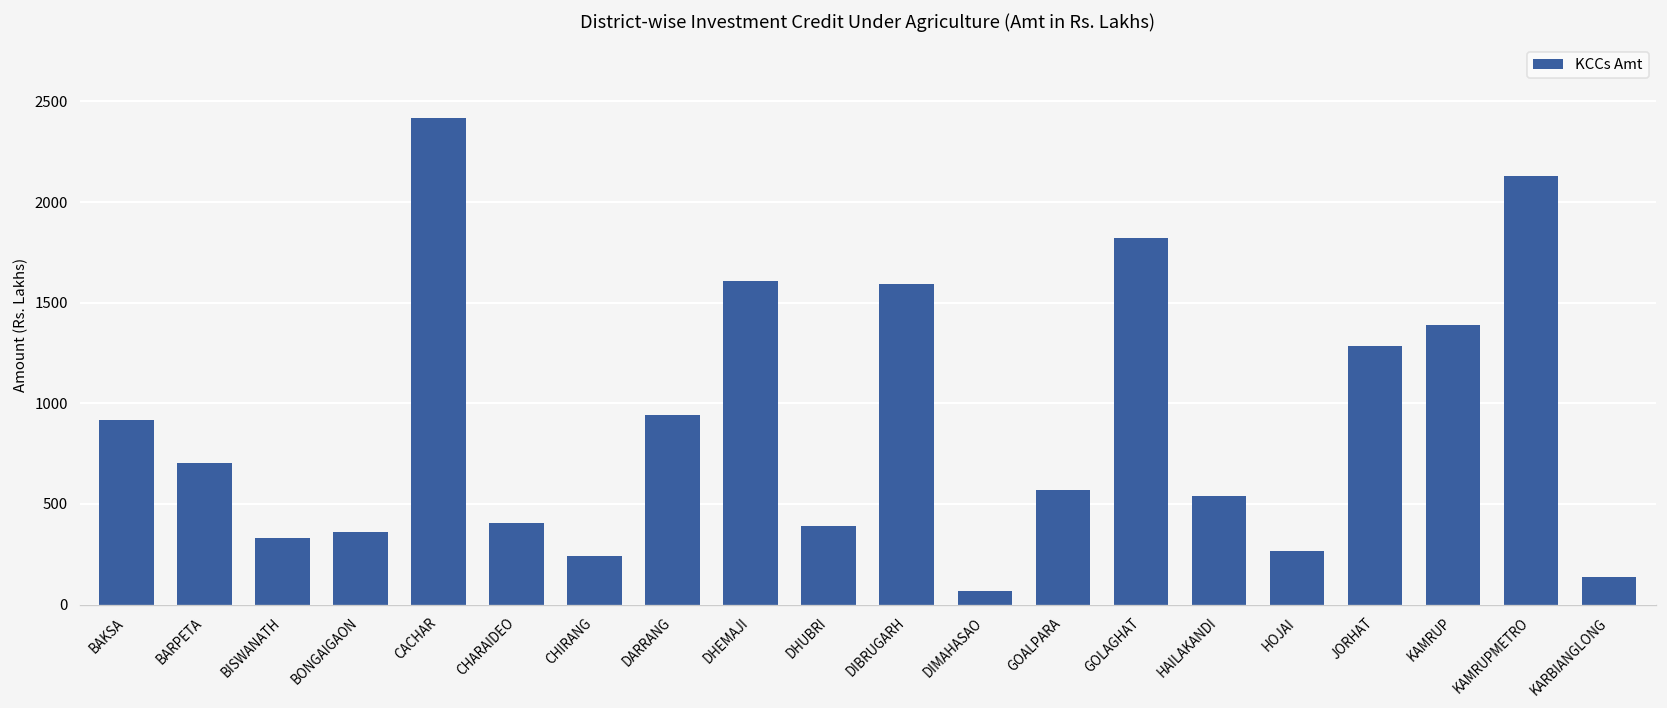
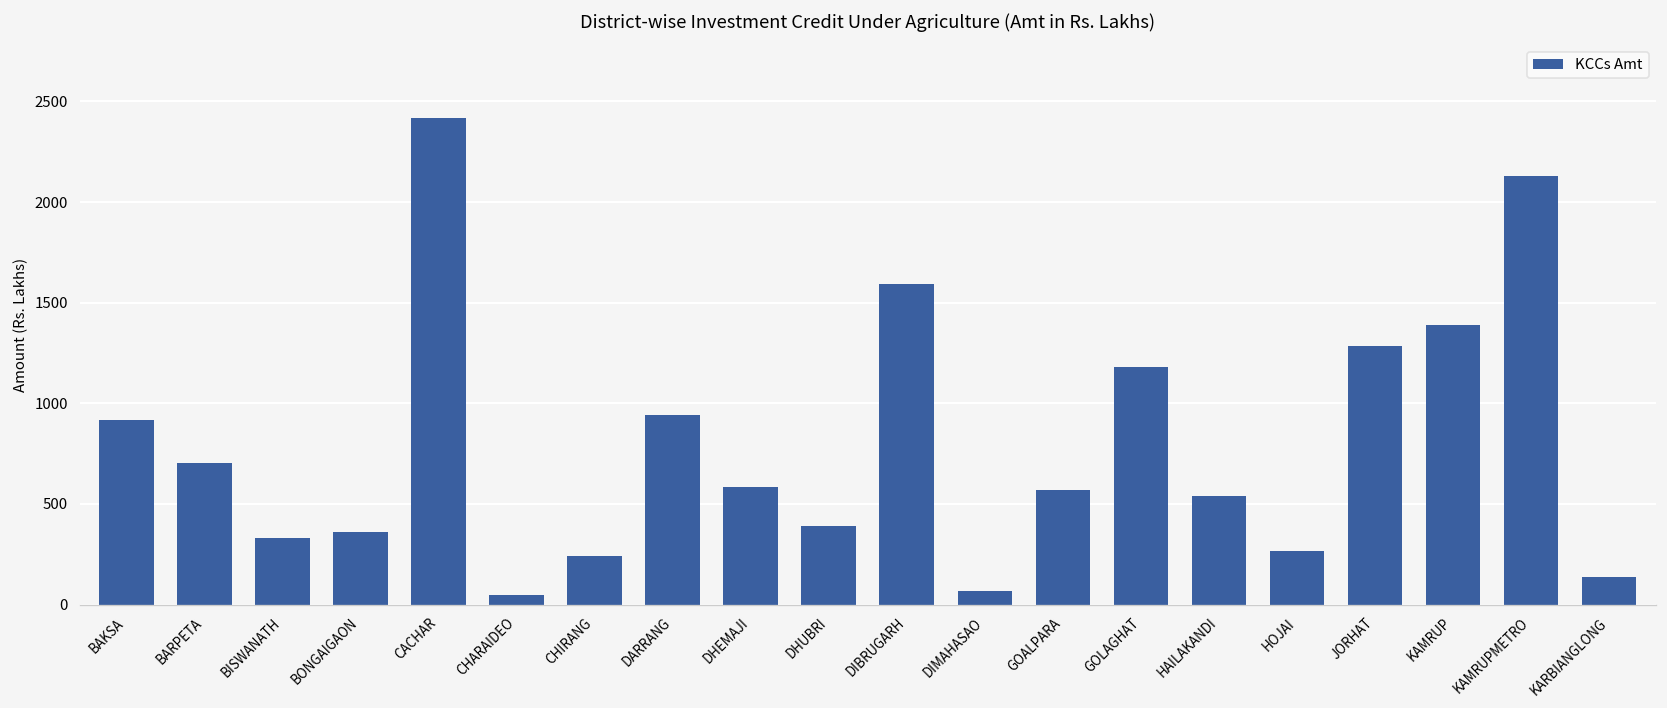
CHARAIDEO: 410 -> 50
DHEMAJI: 1610 -> 580
GOLAGHAT: 1820 -> 1180
